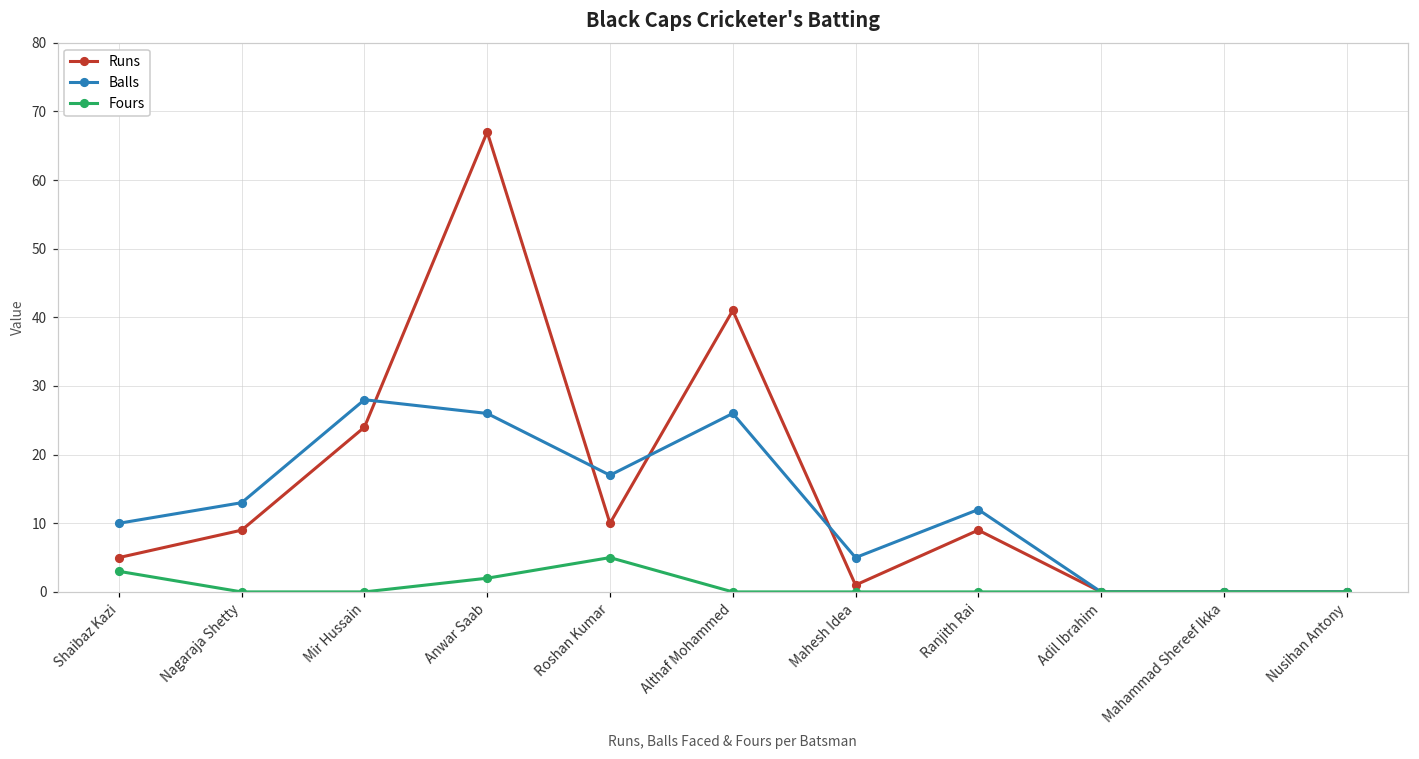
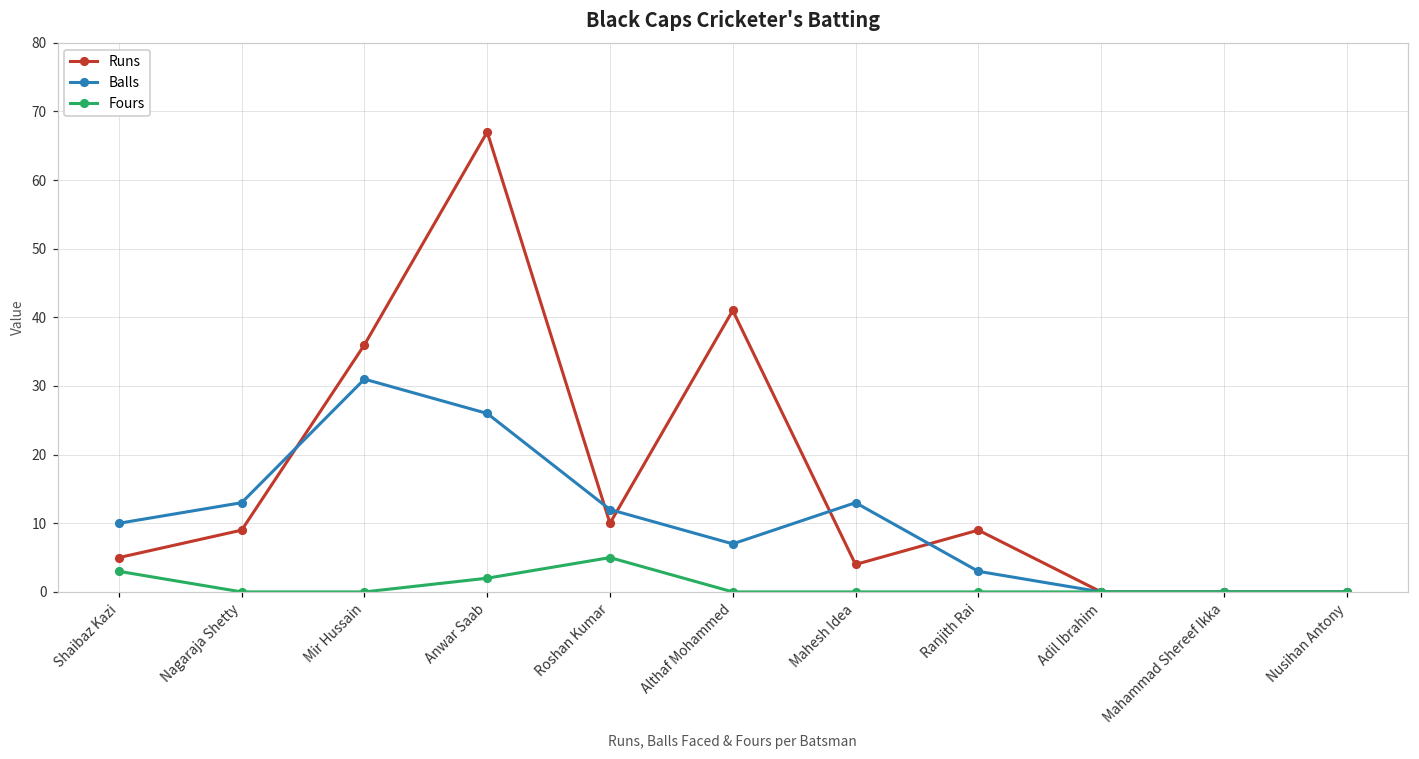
Runs, Mir Hussain: 24 -> 36
Balls, Mir Hussain: 28 -> 31
Balls, Roshan Kumar: 17 -> 12
Balls, Althaf Mohammed: 26 -> 7
Runs, Mahesh Idea: 1 -> 4
Balls, Mahesh Idea: 5 -> 13
Balls, Ranjith Rai: 12 -> 3
